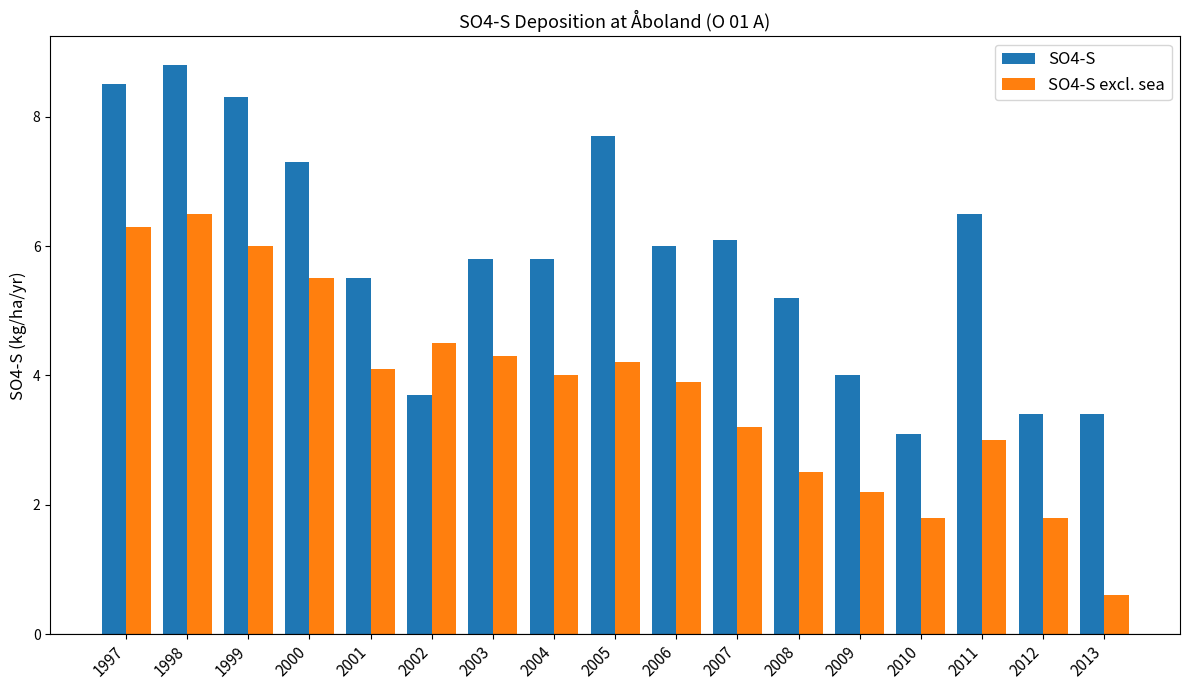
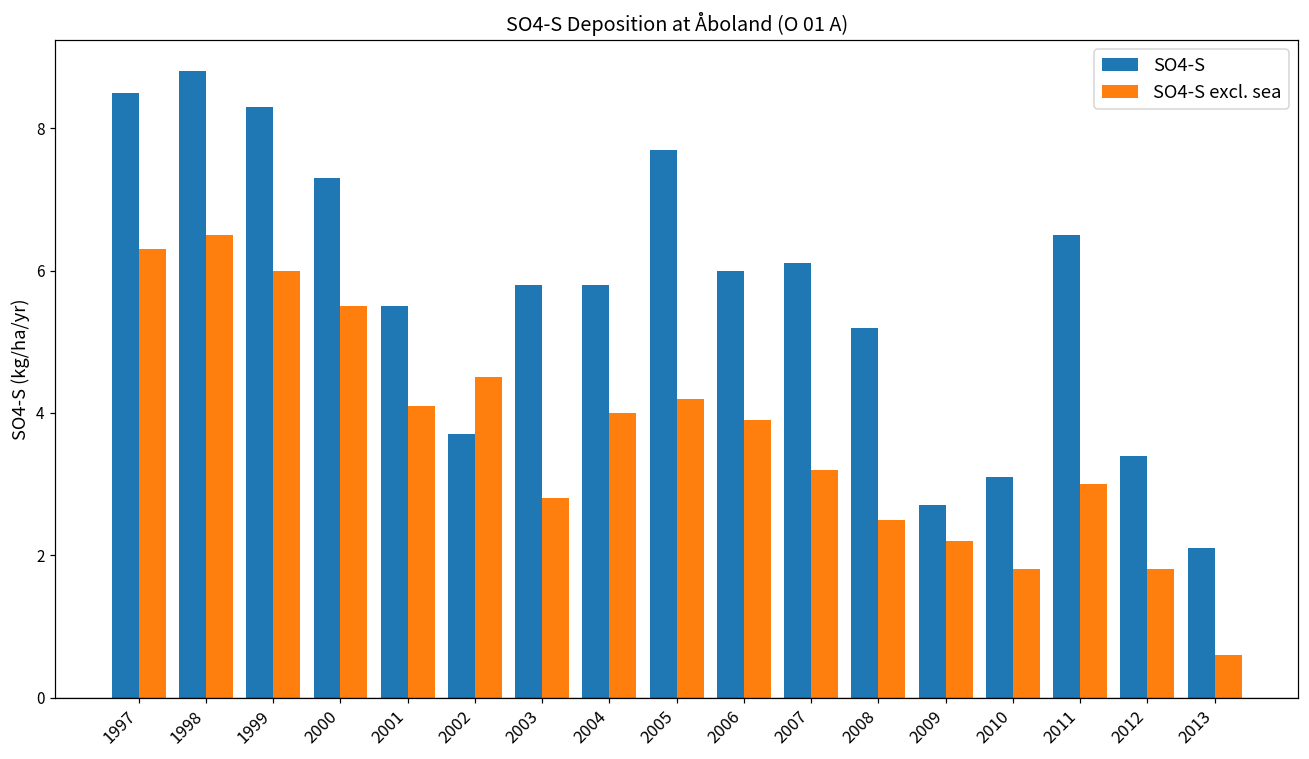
SO4-S excl. sea, 2003: 4.3 -> 2.8
SO4-S, 2009: 4.0 -> 2.7
SO4-S, 2013: 3.4 -> 2.1
